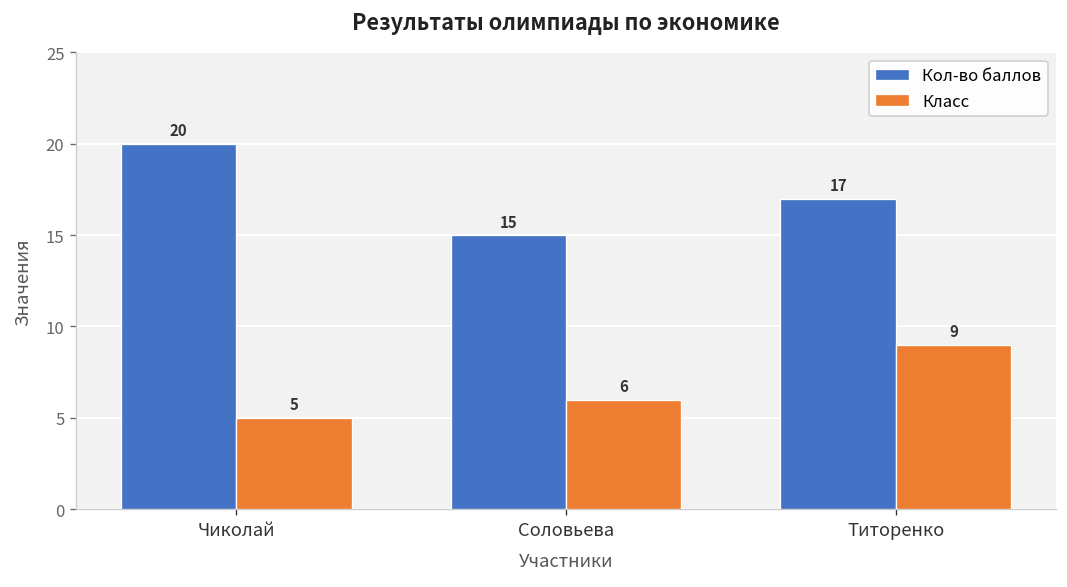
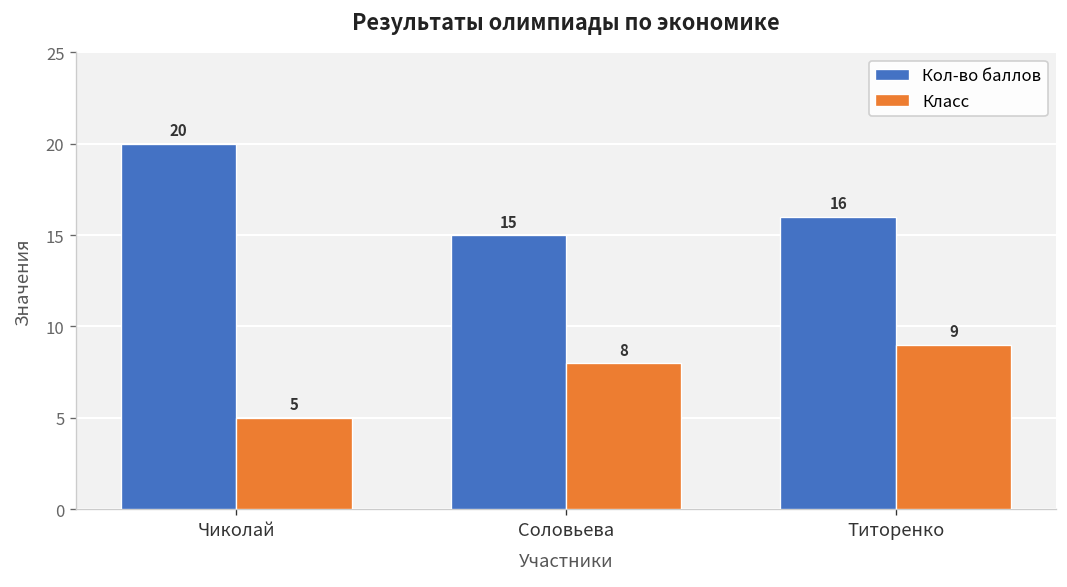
Класс, Соловьева: 6 -> 8
Кол-во баллов, Титоренко: 17 -> 16
